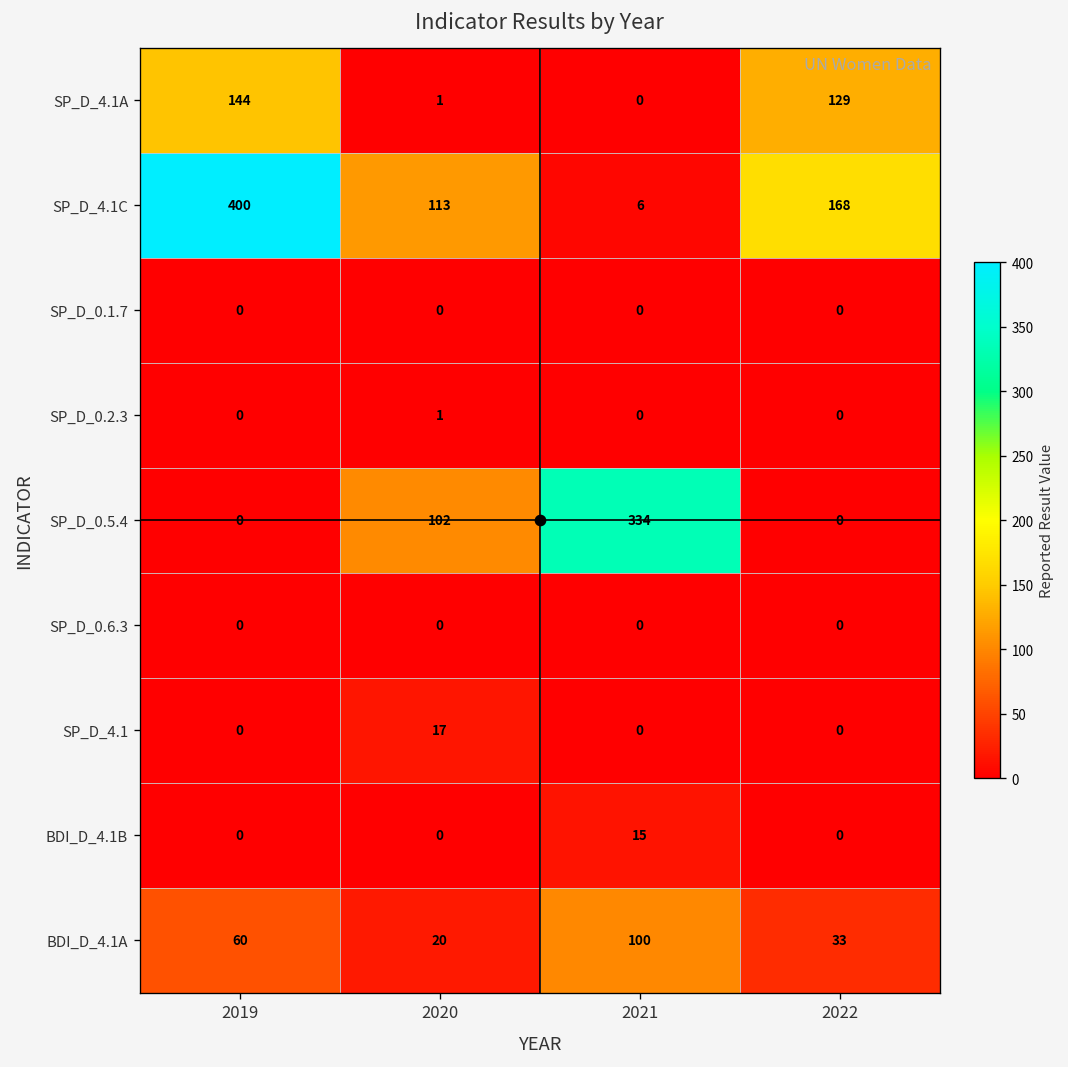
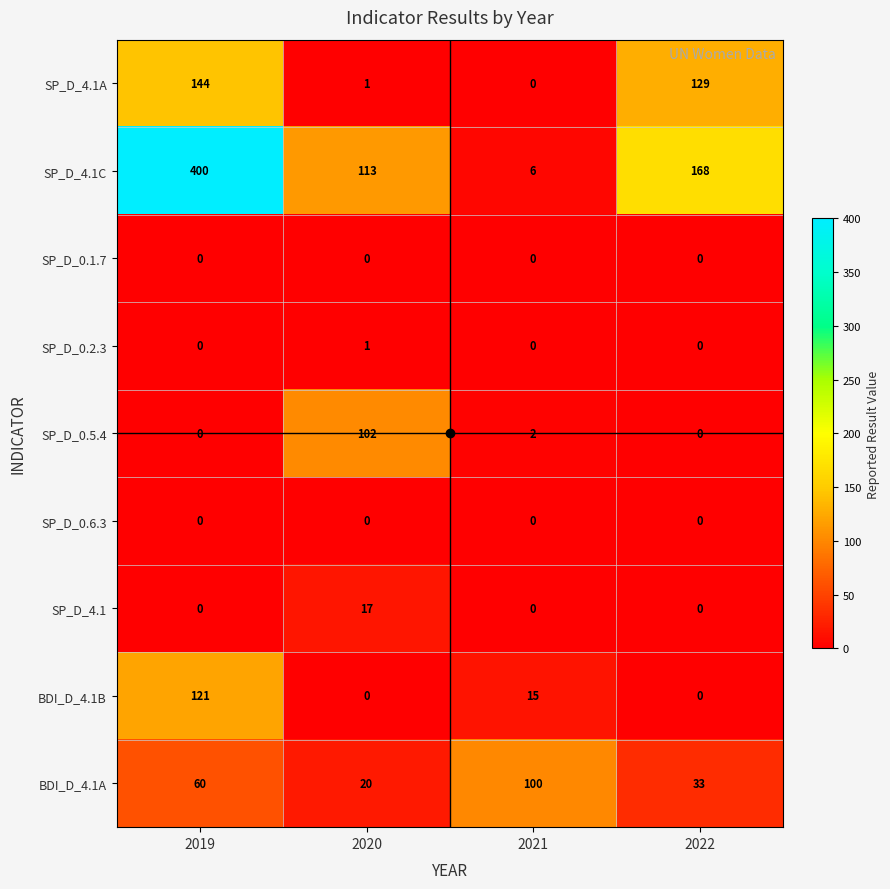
SP_D_0.5.4, 2021: 334 -> 2
BDI_D_4.1B, 2019: 0 -> 121
